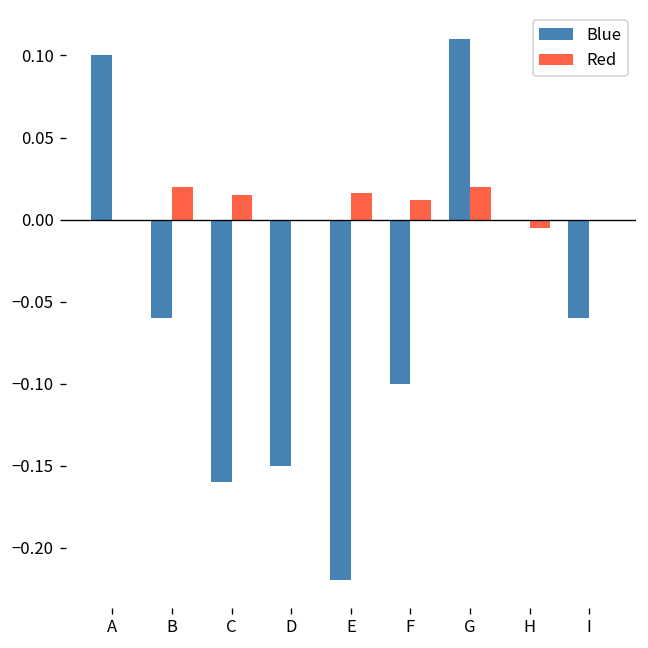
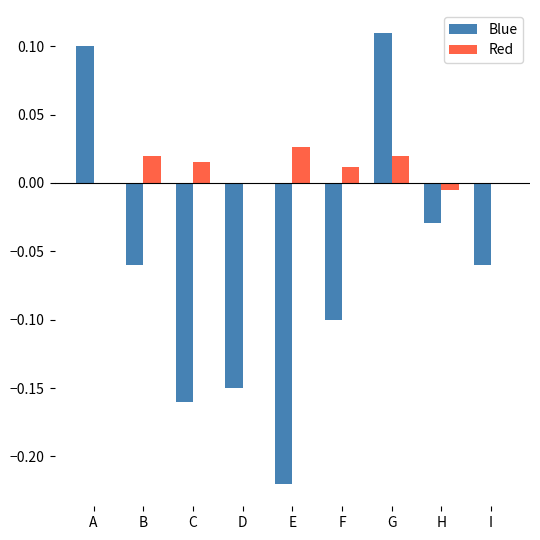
Red, E: 0.016 -> 0.026
Blue, H: -0.001 -> -0.029
